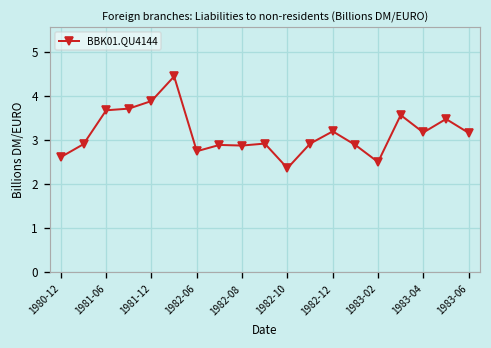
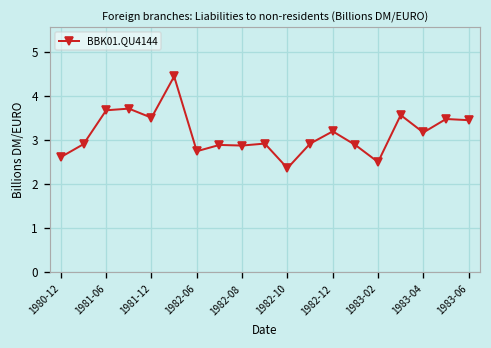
1981-12: 3.9 -> 3.5
1983-06: 3.2 -> 3.5
